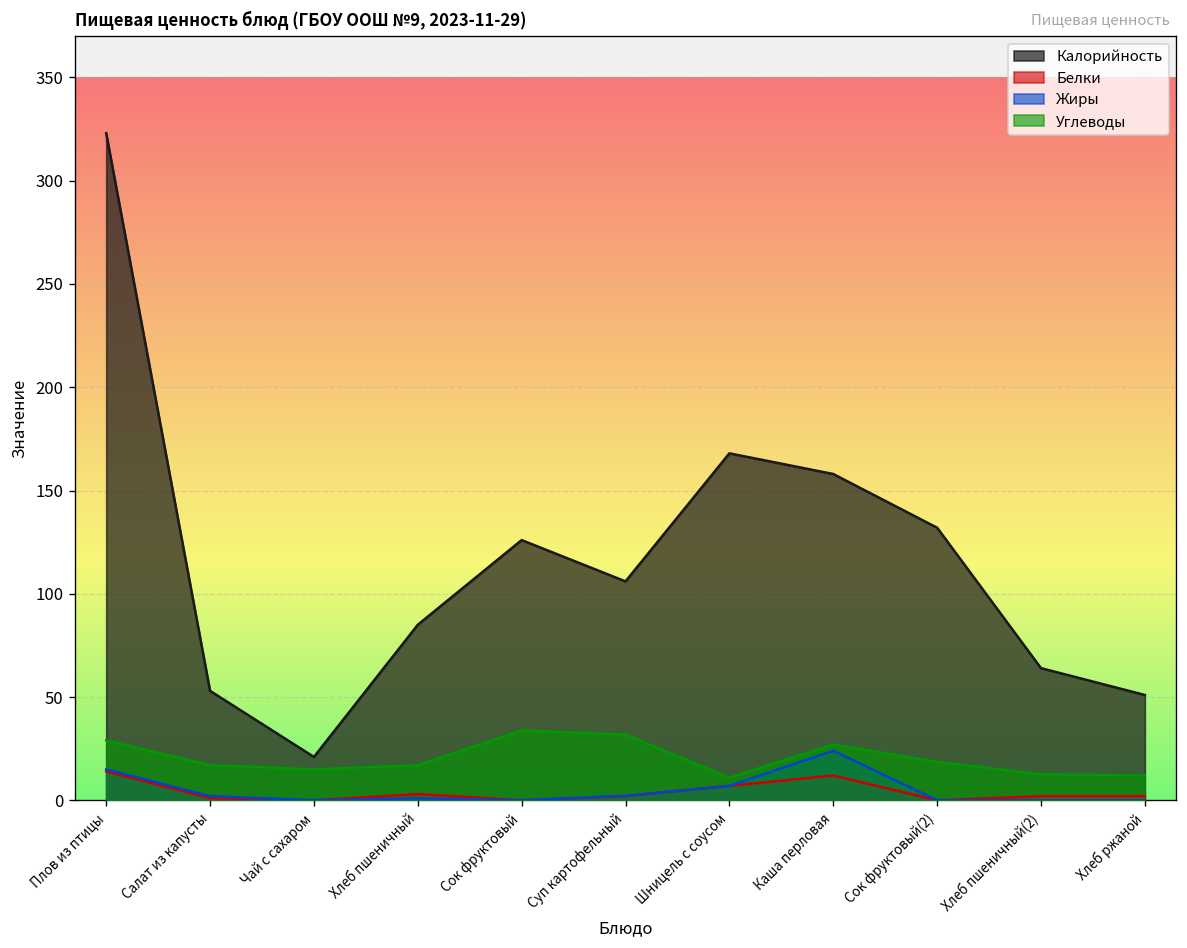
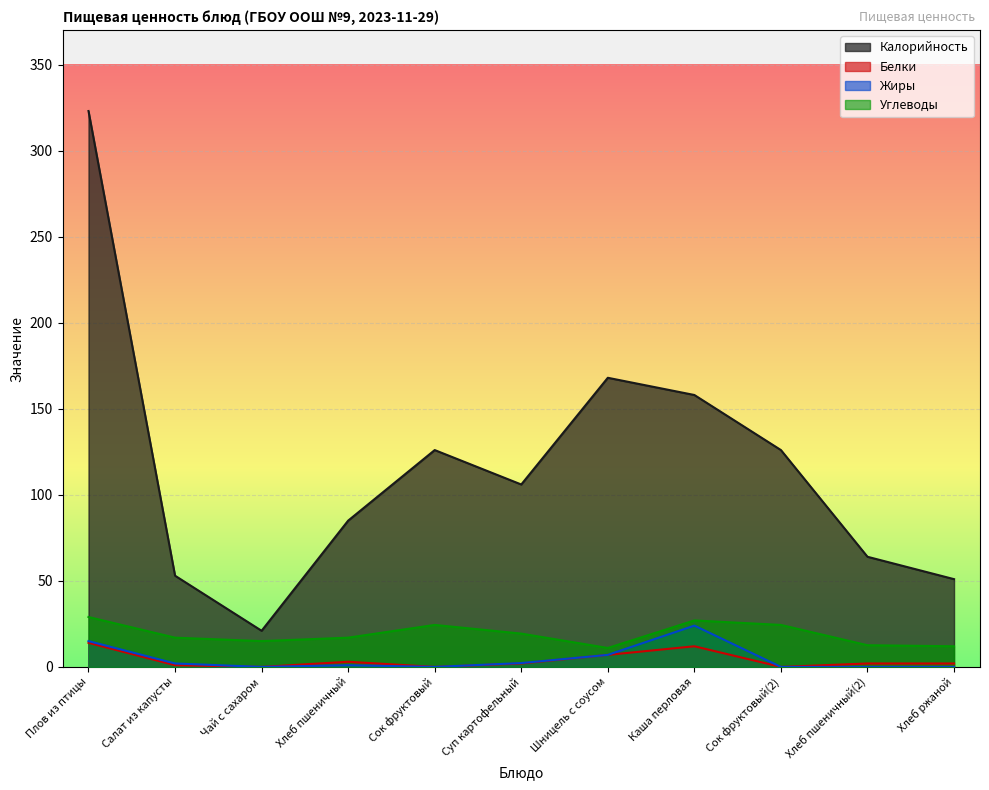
Углеводы, Сок фруктовый: 34 -> 24
Углеводы, Суп картофельный: 32 -> 19
Калорийность, Сок фруктовый(2): 132 -> 126
Углеводы, Сок фруктовый(2): 19 -> 24
